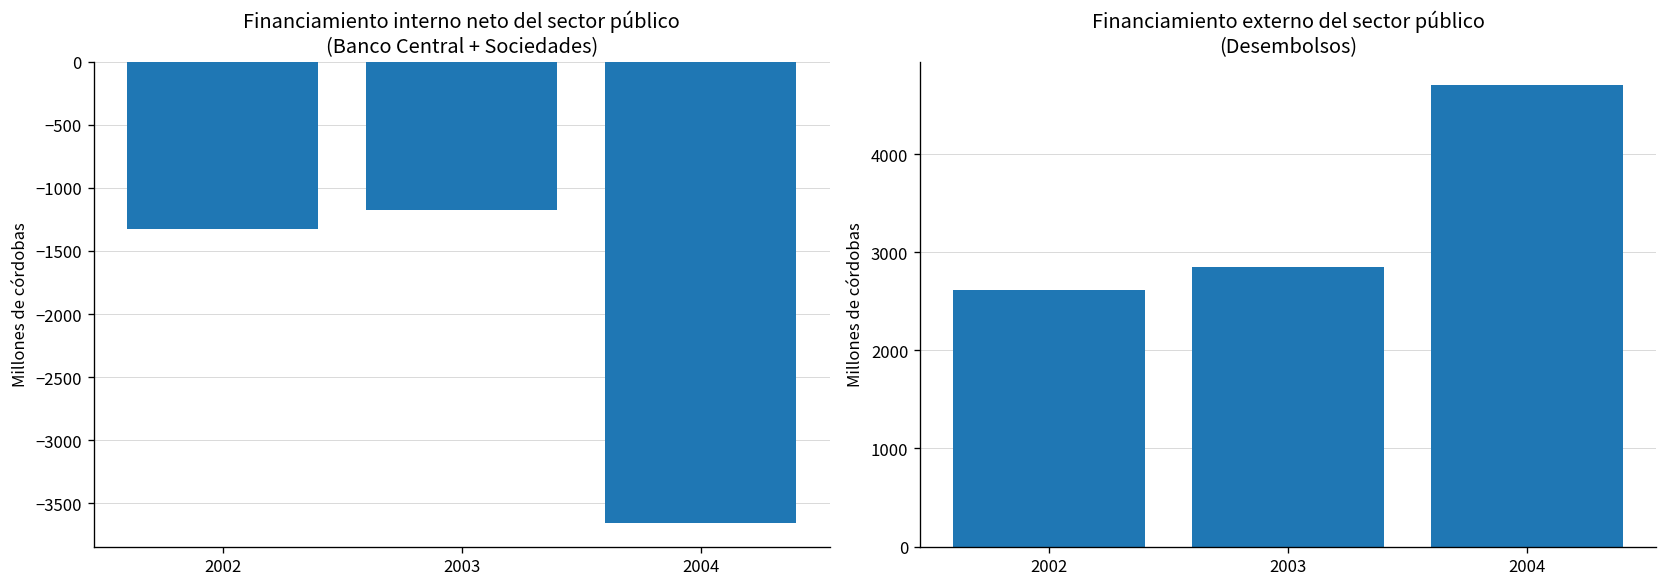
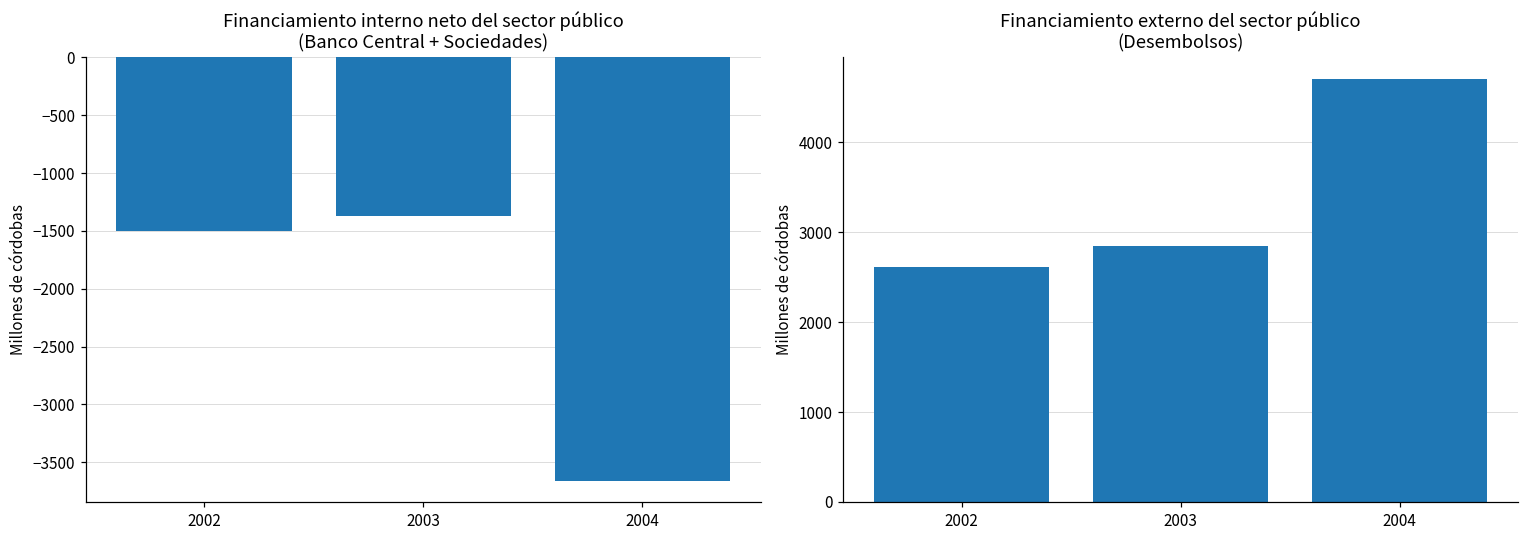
Financiamiento interno neto del sector público (Banco Central + Sociedades), 2002: -1330 -> -1500
Financiamiento interno neto del sector público (Banco Central + Sociedades), 2003: -1170 -> -1370
